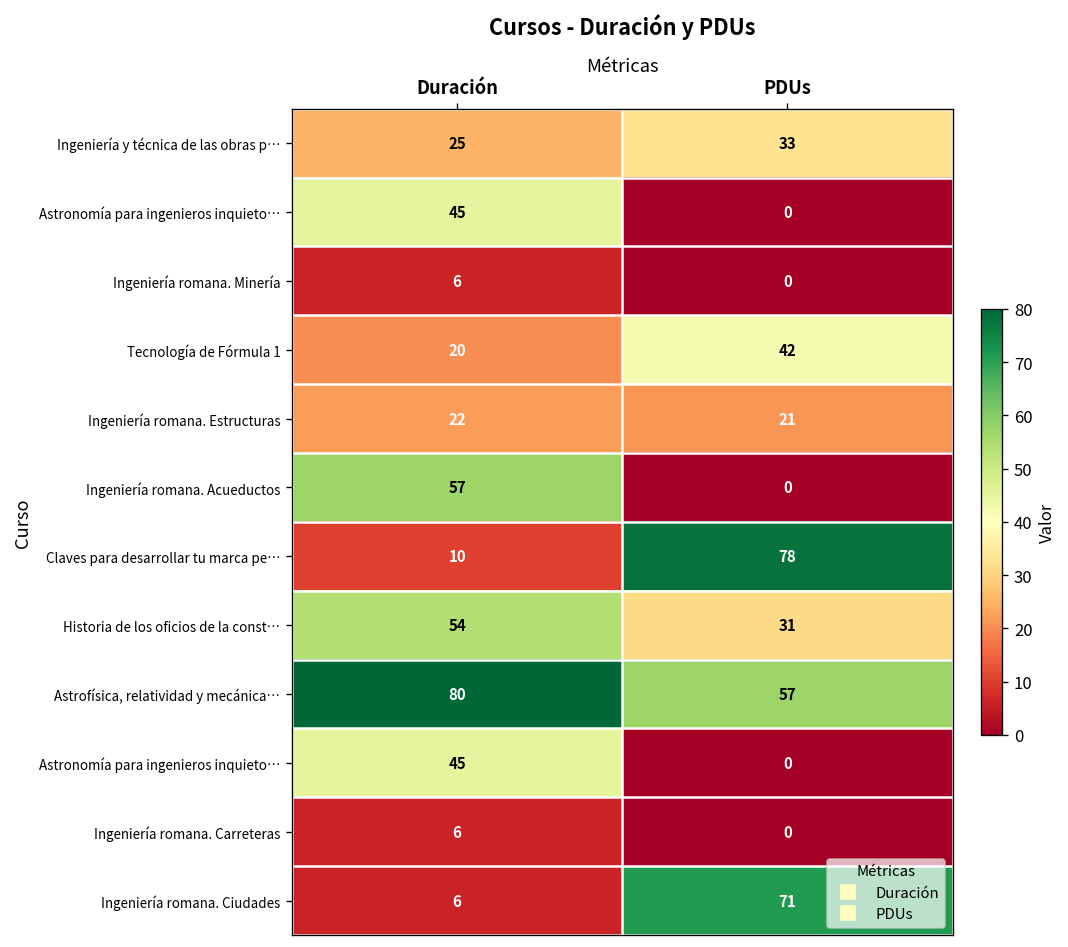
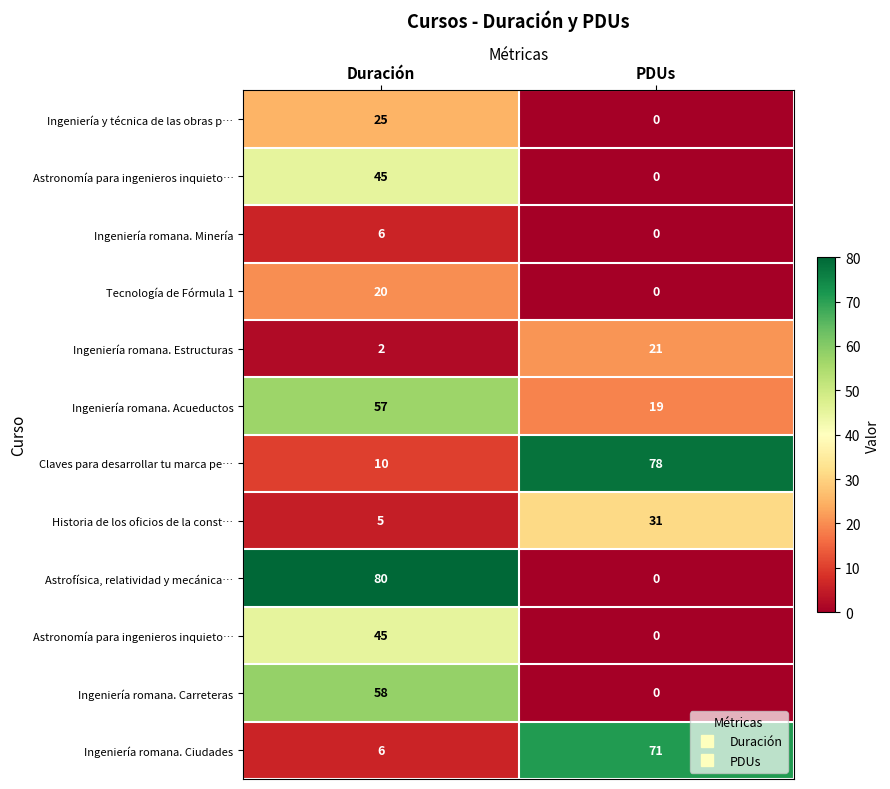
Ingeniería y técnica de las obras p…, PDUs: 33 -> 0
Tecnología de Fórmula 1, PDUs: 42 -> 0
Ingeniería romana. Estructuras, Duración: 22 -> 2
Ingeniería romana. Acueductos, PDUs: 0 -> 19
Historia de los oficios de la const…, Duración: 54 -> 5
Astrofísica, relatividad y mecánica…, PDUs: 57 -> 0
Ingeniería romana. Carreteras, Duración: 6 -> 58
